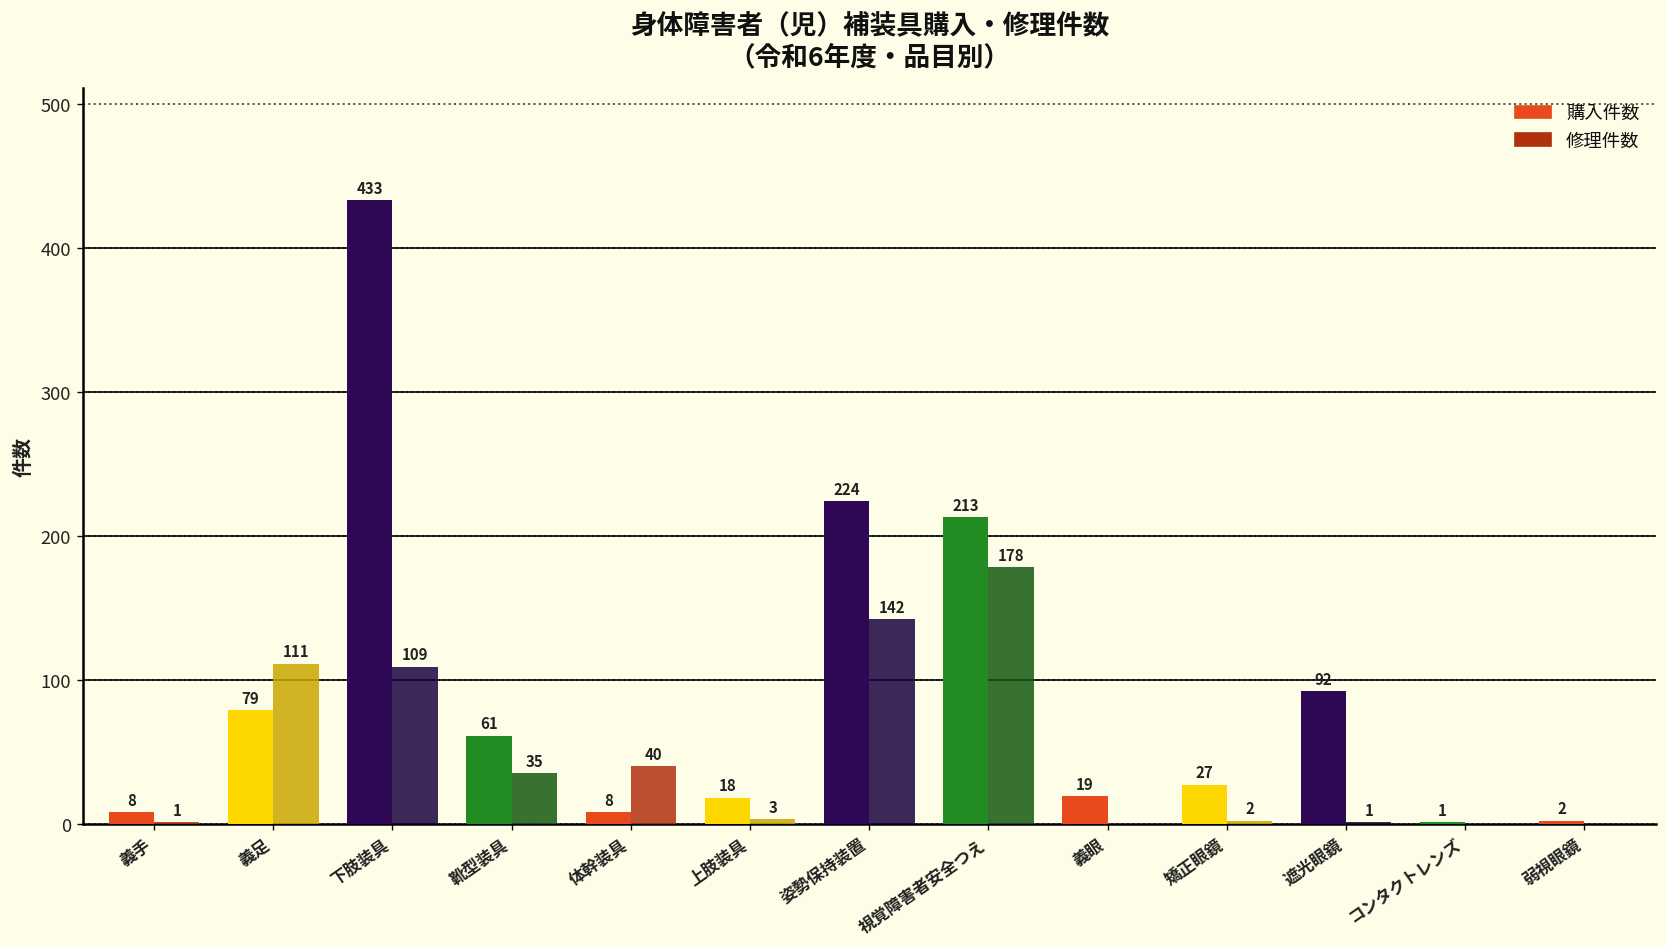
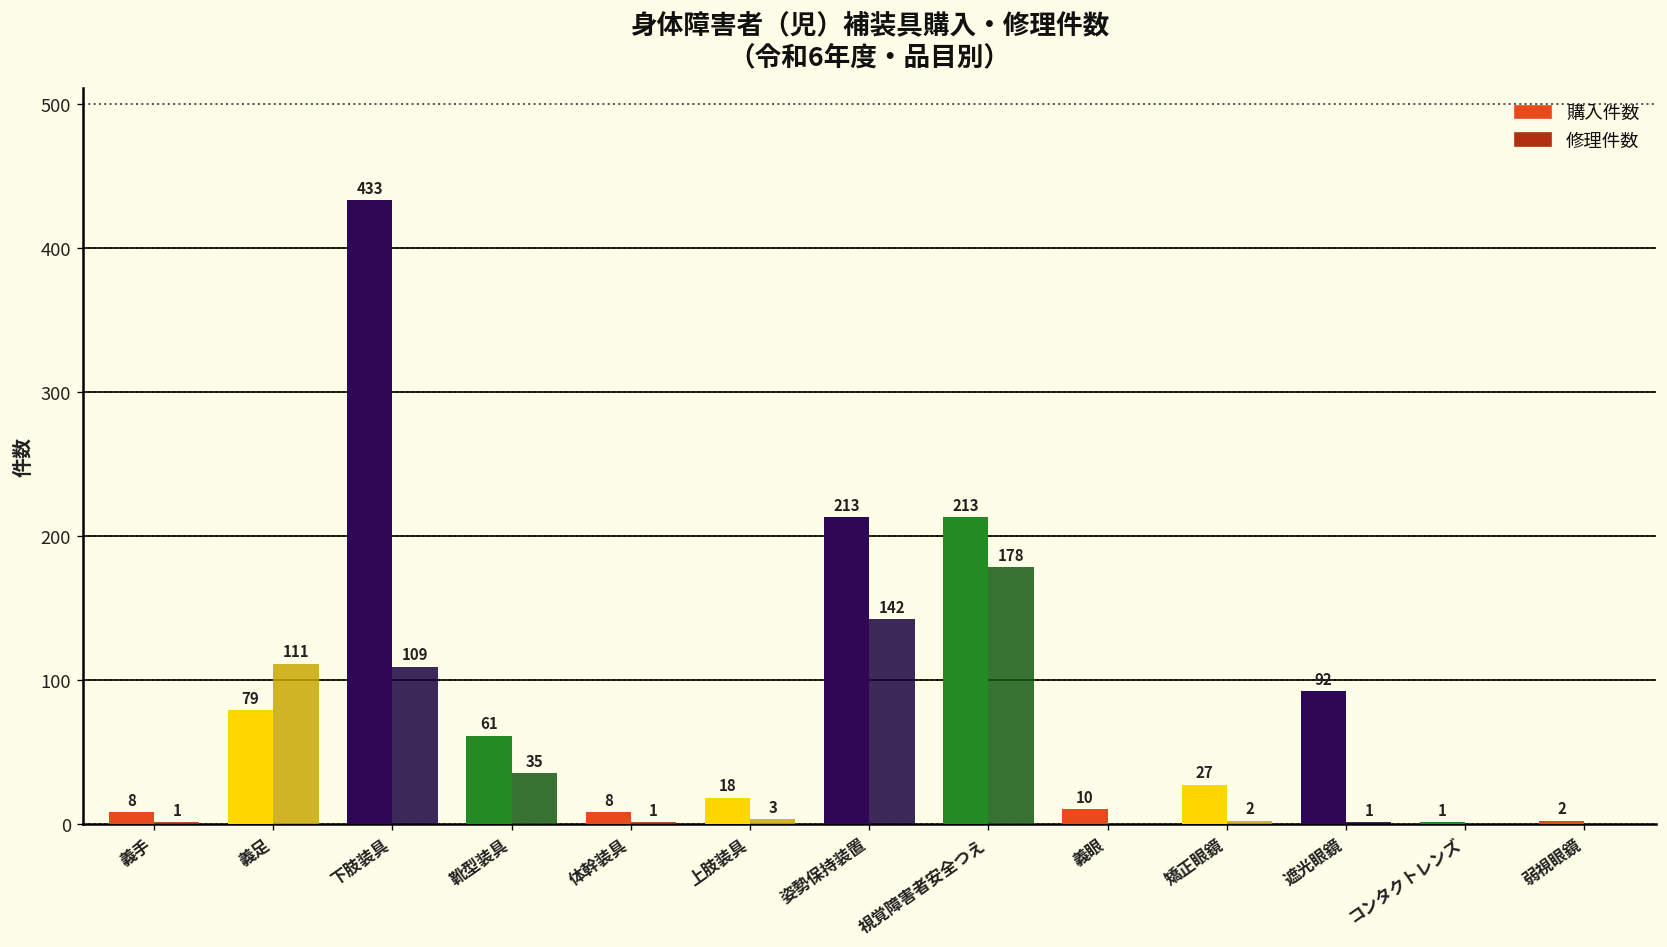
修理件数, 体幹装具: 40 -> 1
購入件数, 姿勢保持装置: 224 -> 213
購入件数, 義眼: 19 -> 10
